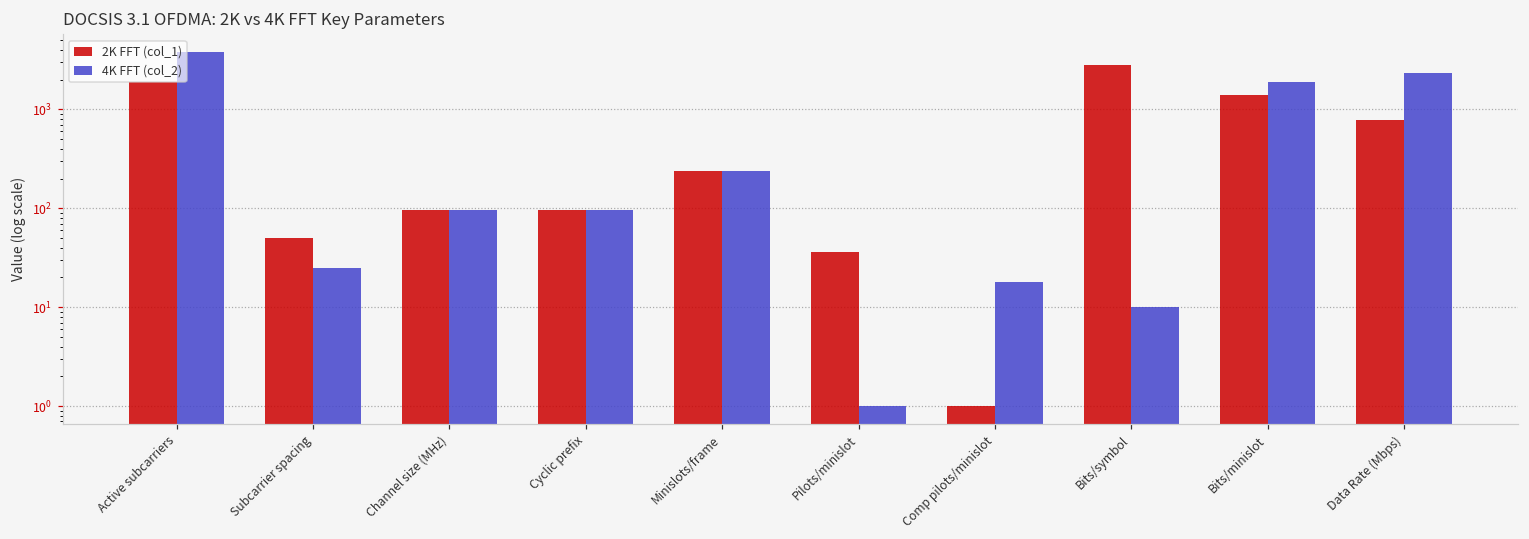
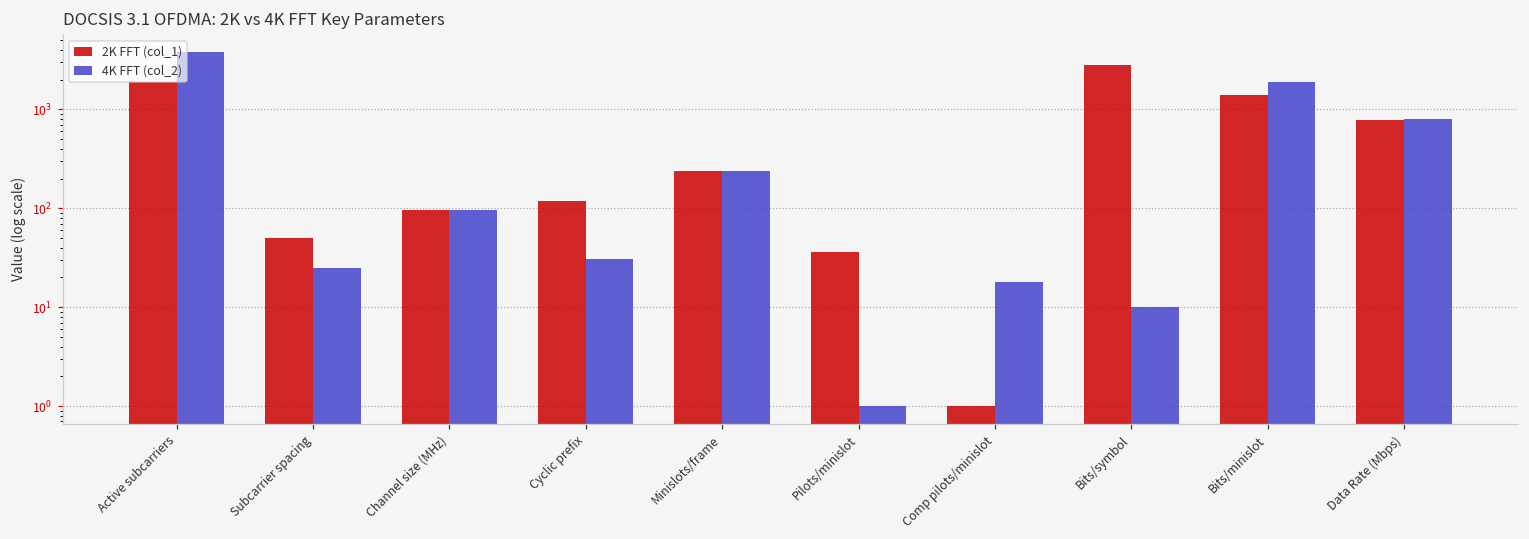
2K FFT (col_1), Cyclic prefix: 100 -> 120
4K FFT (col_2), Cyclic prefix: 100 -> 31
4K FFT (col_2), Data Rate (Mbps): 2300 -> 800
